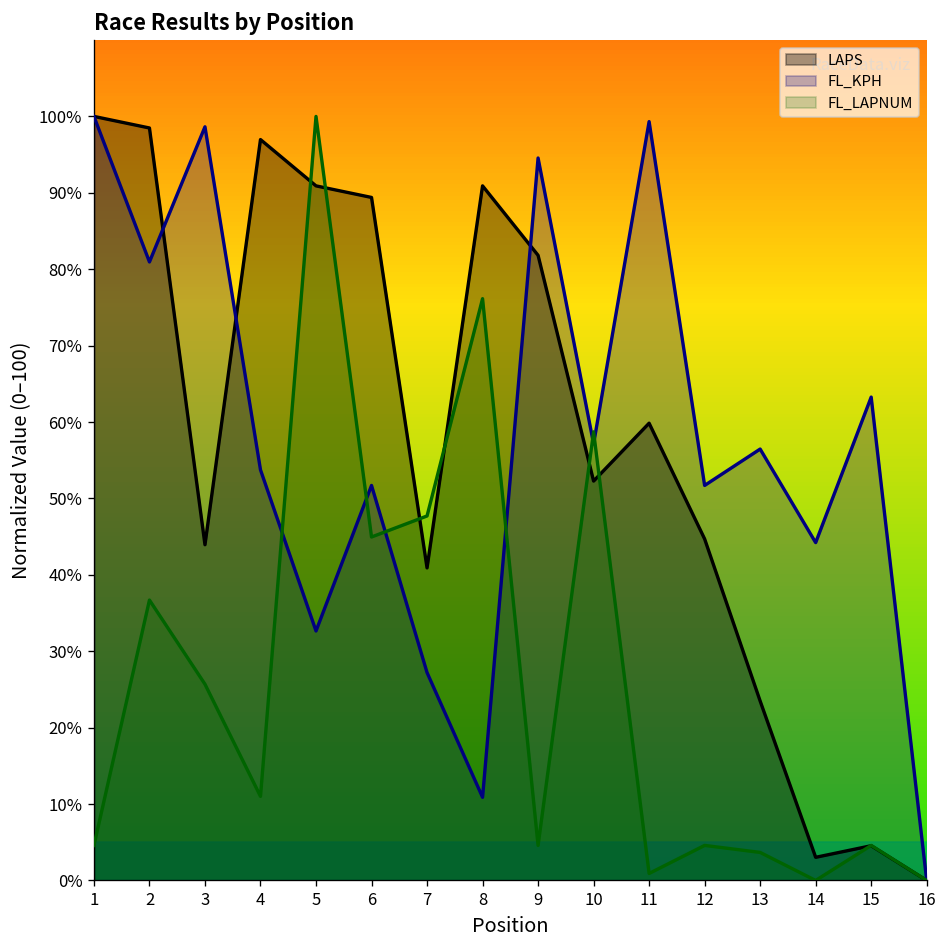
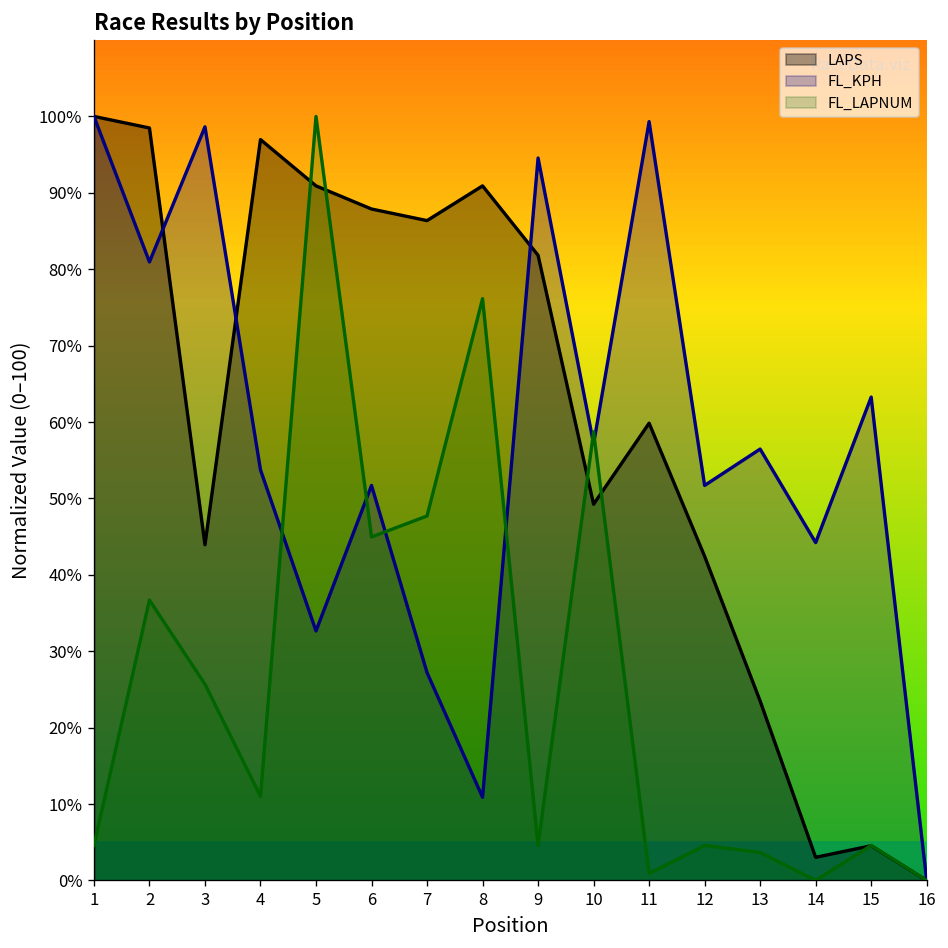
LAPS, 6: 89% -> 88%
LAPS, 7: 41% -> 86%
LAPS, 10: 52% -> 49%
LAPS, 12: 45% -> 42%
